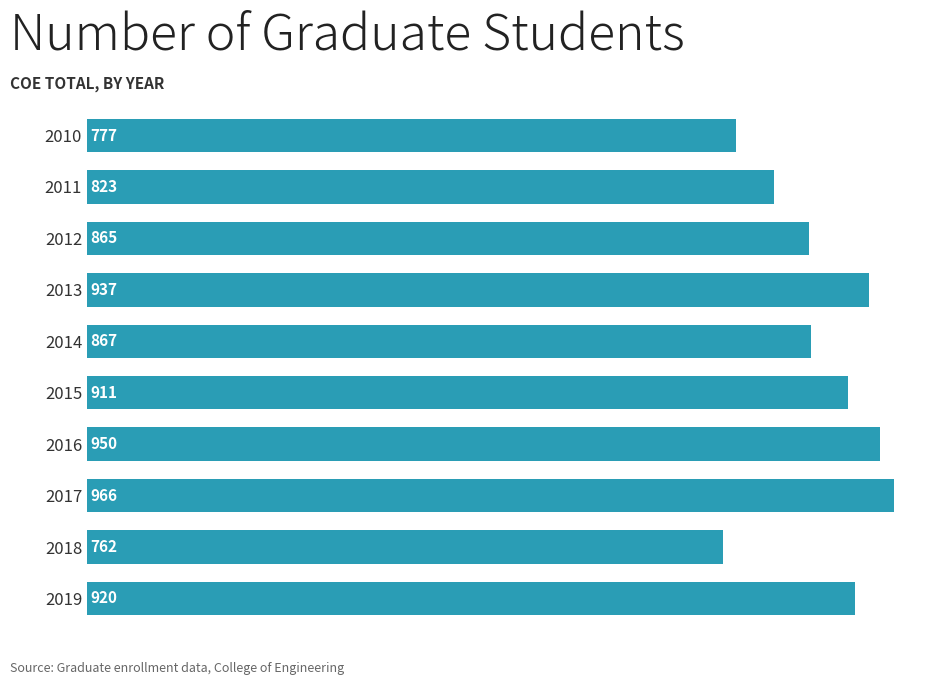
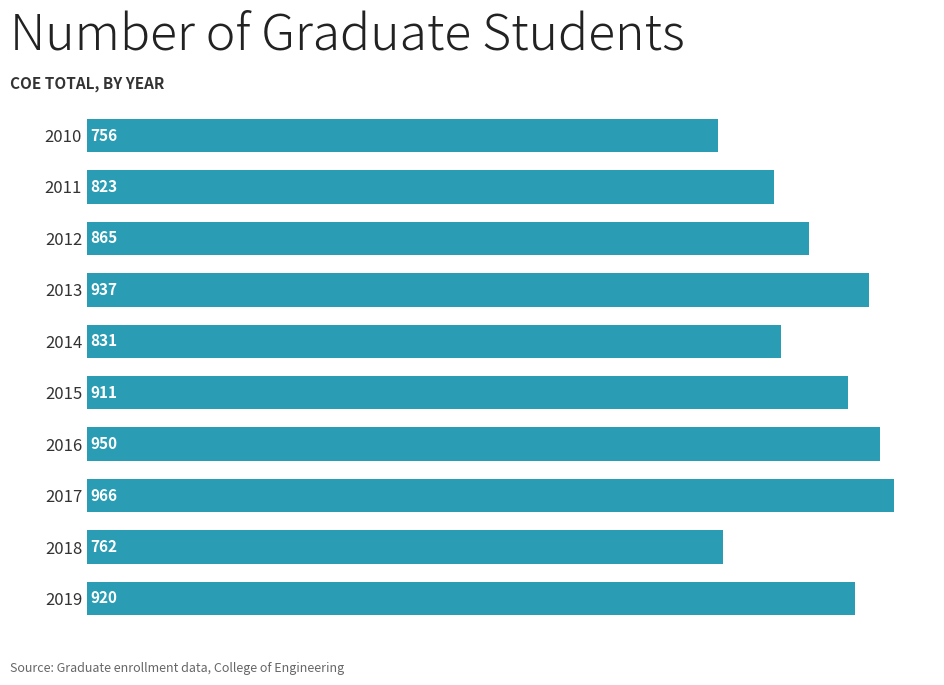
2010: 777 -> 756
2014: 867 -> 831
